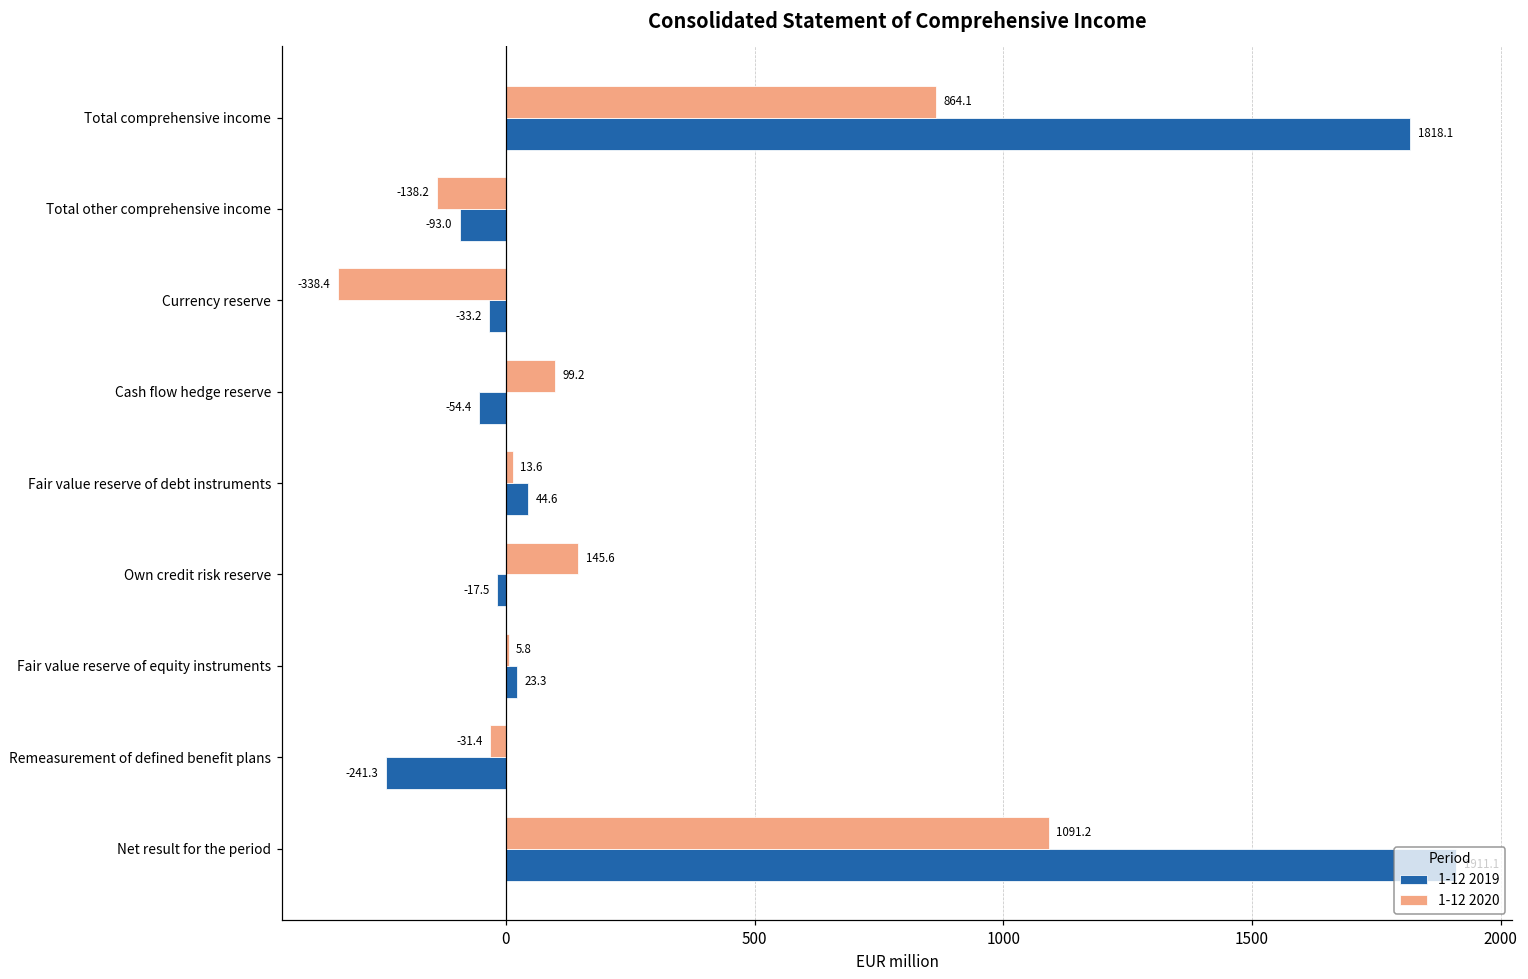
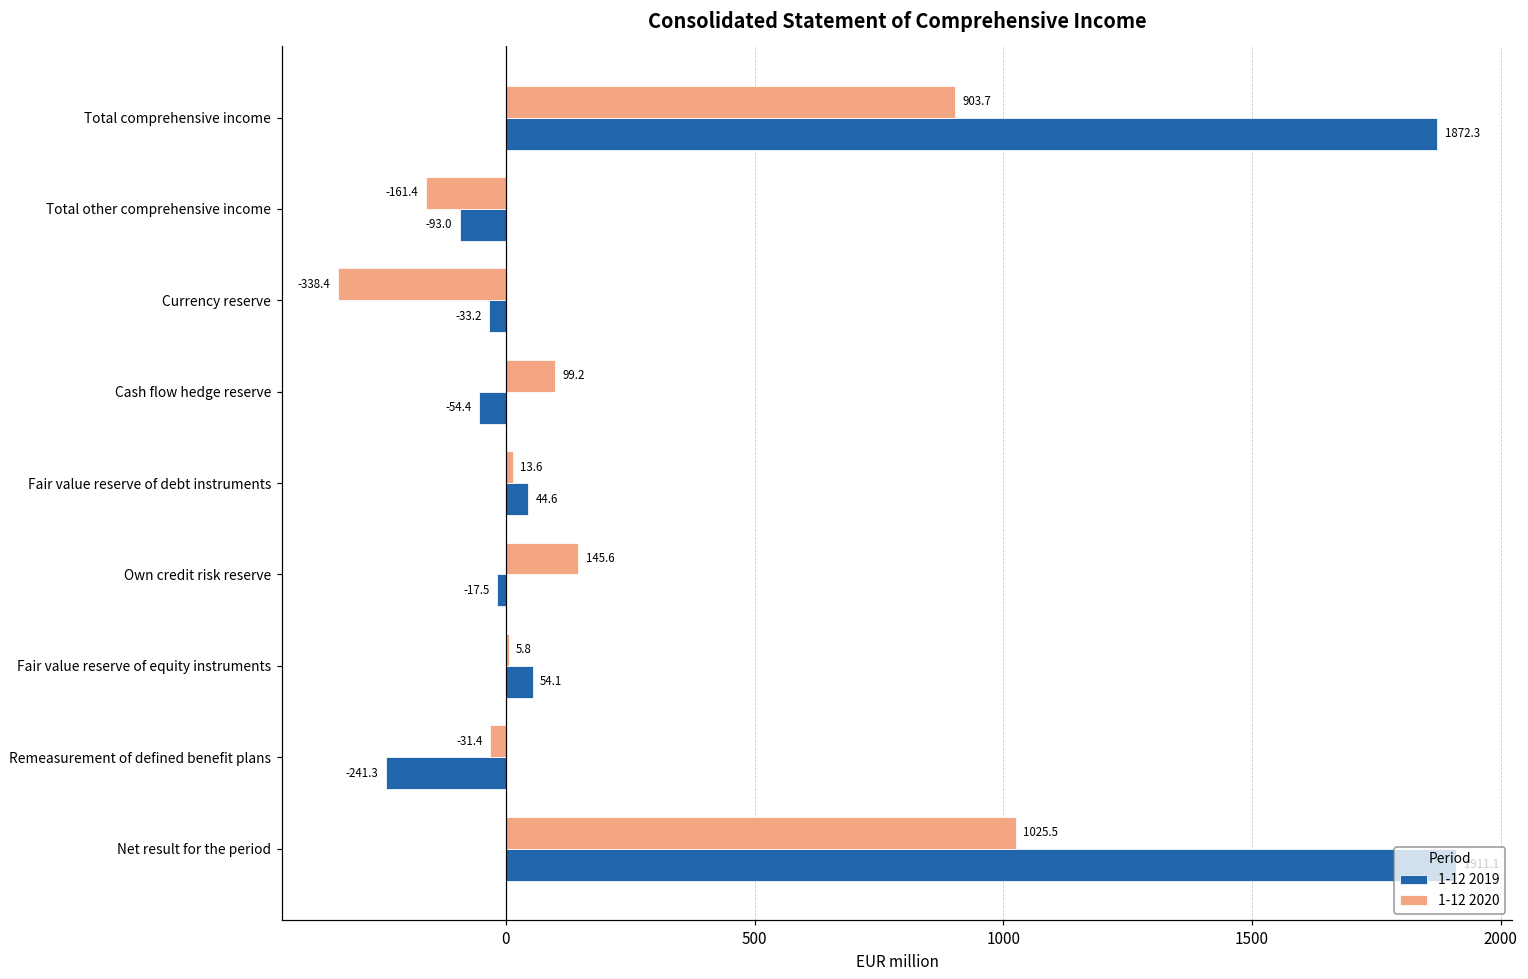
1-12 2020, Total comprehensive income: 864.1 -> 903.7
1-12 2019, Total comprehensive income: 1818.1 -> 1872.3
1-12 2020, Total other comprehensive income: -138.2 -> -161.4
1-12 2019, Fair value reserve of equity instruments: 23.3 -> 54.1
1-12 2020, Net result for the period: 1091.2 -> 1025.5
